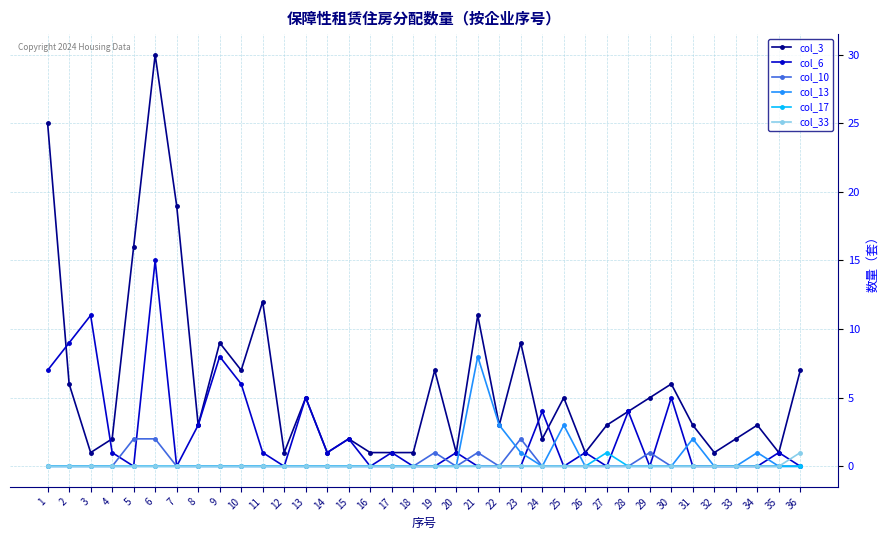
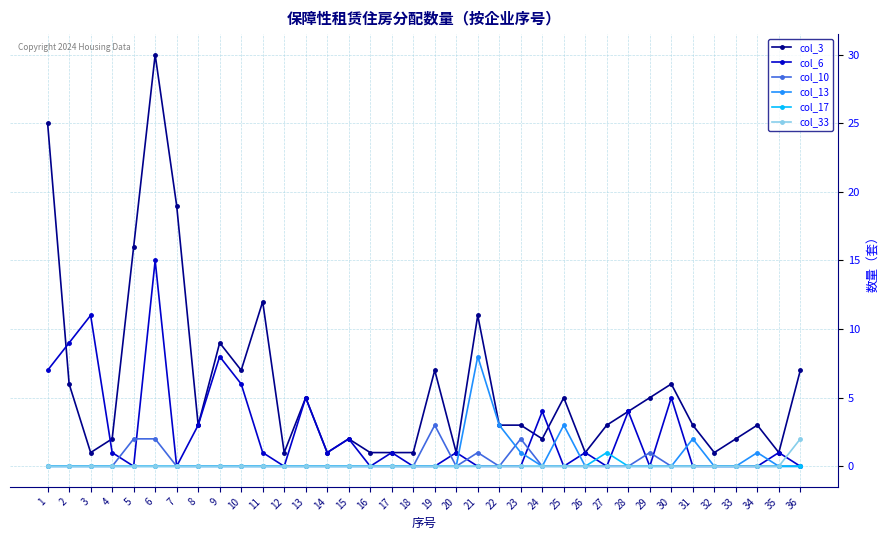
col_10, 19: 1 -> 3
col_3, 23: 9 -> 3
col_33, 36: 1 -> 2
